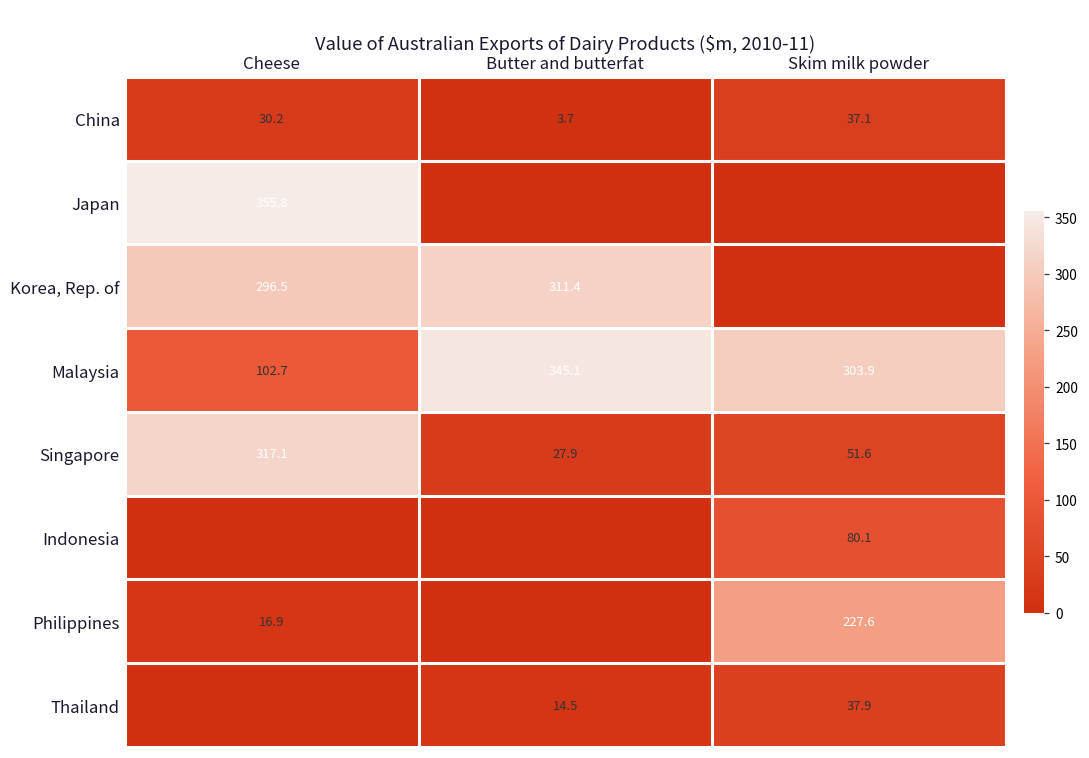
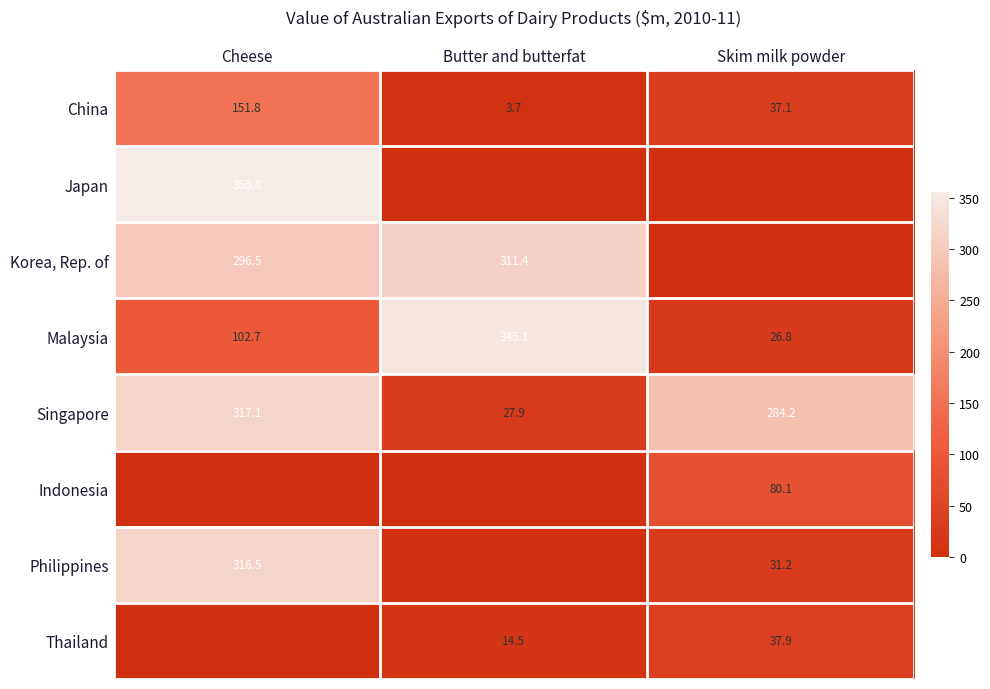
China, Cheese: 30.2 -> 151.8
Malaysia, Skim milk powder: 303.9 -> 26.8
Singapore, Skim milk powder: 51.6 -> 284.2
Philippines, Cheese: 16.9 -> 316.5
Philippines, Skim milk powder: 227.6 -> 31.2
